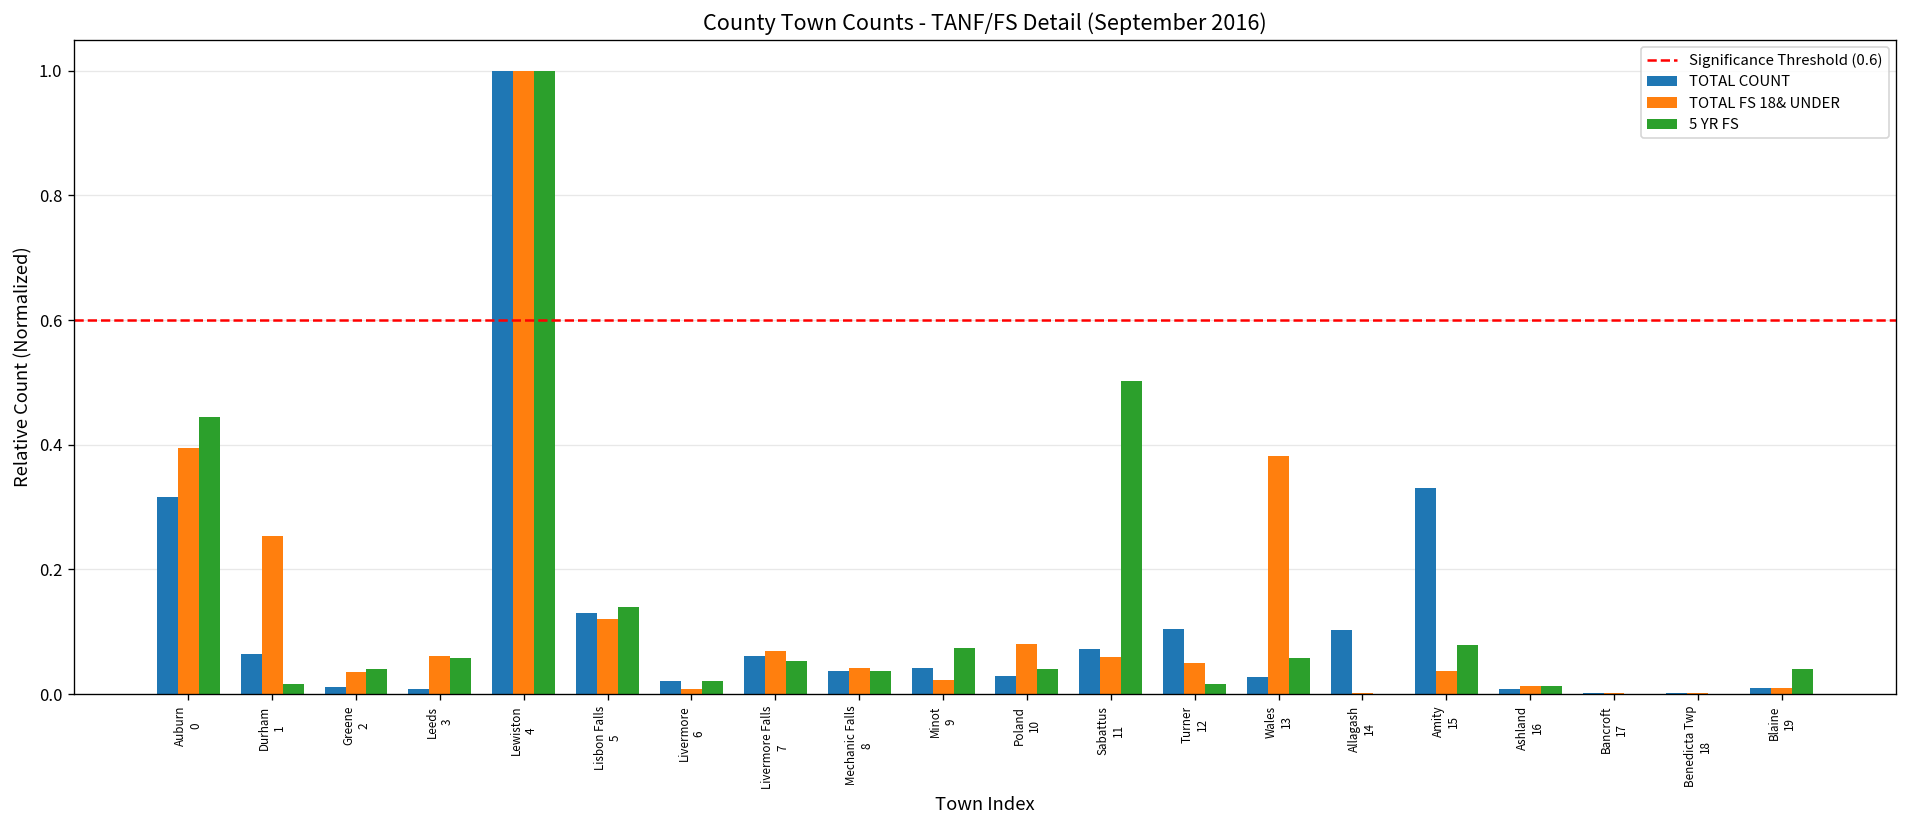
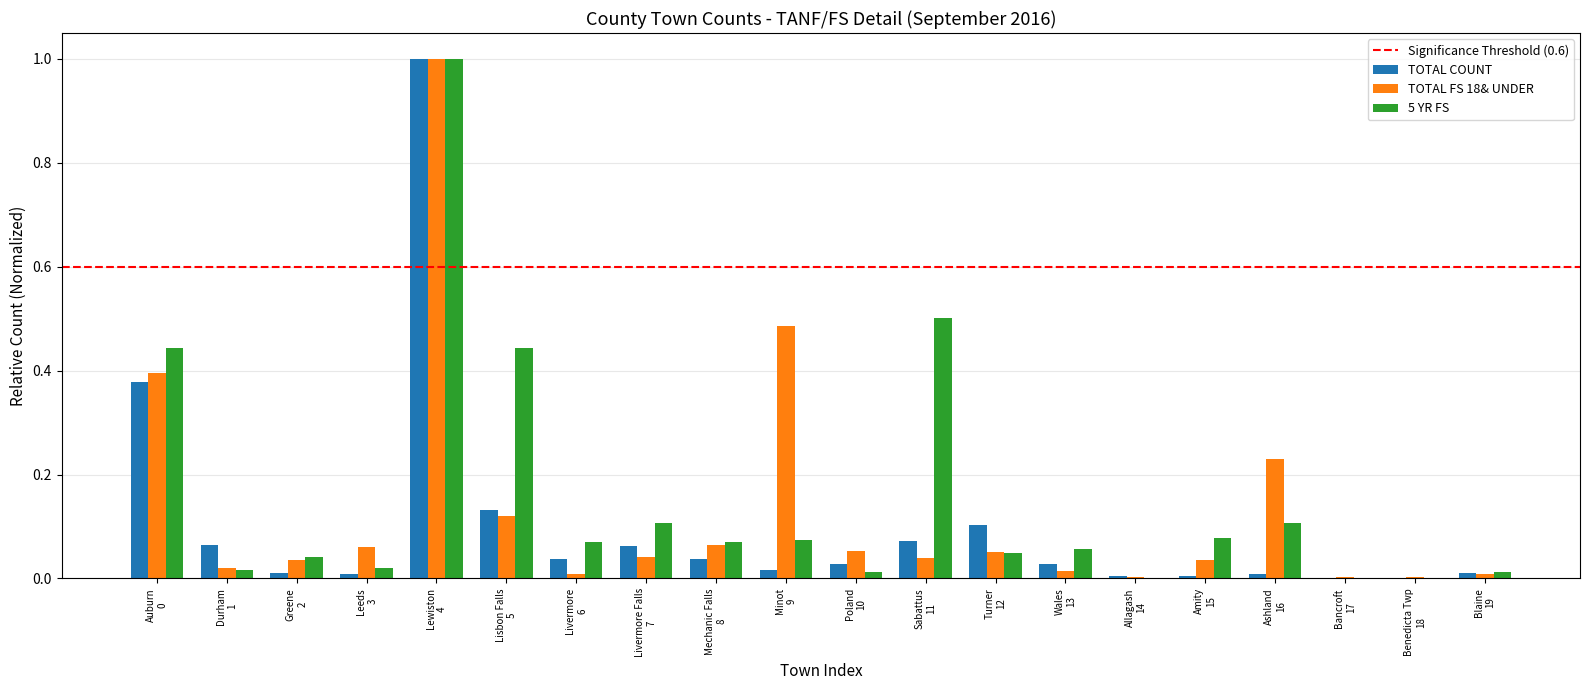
TOTAL COUNT, Auburn 0: 0.32 -> 0.38
TOTAL FS 18& UNDER, Durham 1: 0.25 -> 0.02
5 YR FS, Leeds 3: 0.06 -> 0.02
5 YR FS, Lisbon Falls 5: 0.14 -> 0.44
TOTAL COUNT, Livermore 6: 0.02 -> 0.04
5 YR FS, Livermore 6: 0.02 -> 0.07
TOTAL FS 18& UNDER, Livermore Falls 7: 0.07 -> 0.04
5 YR FS, Livermore Falls 7: 0.05 -> 0.11
TOTAL FS 18& UNDER, Mechanic Falls 8: 0.04 -> 0.06
5 YR FS, Mechanic Falls 8: 0.04 -> 0.07
TOTAL COUNT, Minot 9: 0.04 -> 0.02
TOTAL FS 18& UNDER, Minot 9: 0.02 -> 0.49
TOTAL FS 18& UNDER, Poland 10: 0.08 -> 0.05
5 YR FS, Poland 10: 0.04 -> 0.01
TOTAL FS 18& UNDER, Sabattus 11: 0.06 -> 0.04
5 YR FS, Turner 12: 0.02 -> 0.05
TOTAL FS 18& UNDER, Wales 13: 0.38 -> 0.01
TOTAL COUNT, Allagash 14: 0.10 -> 0.00
TOTAL COUNT, Amity 15: 0.33 -> 0.00
TOTAL FS 18& UNDER, Ashland 16: 0.01 -> 0.23
5 YR FS, Ashland 16: 0.01 -> 0.11
5 YR FS, Blaine 19: 0.04 -> 0.01
